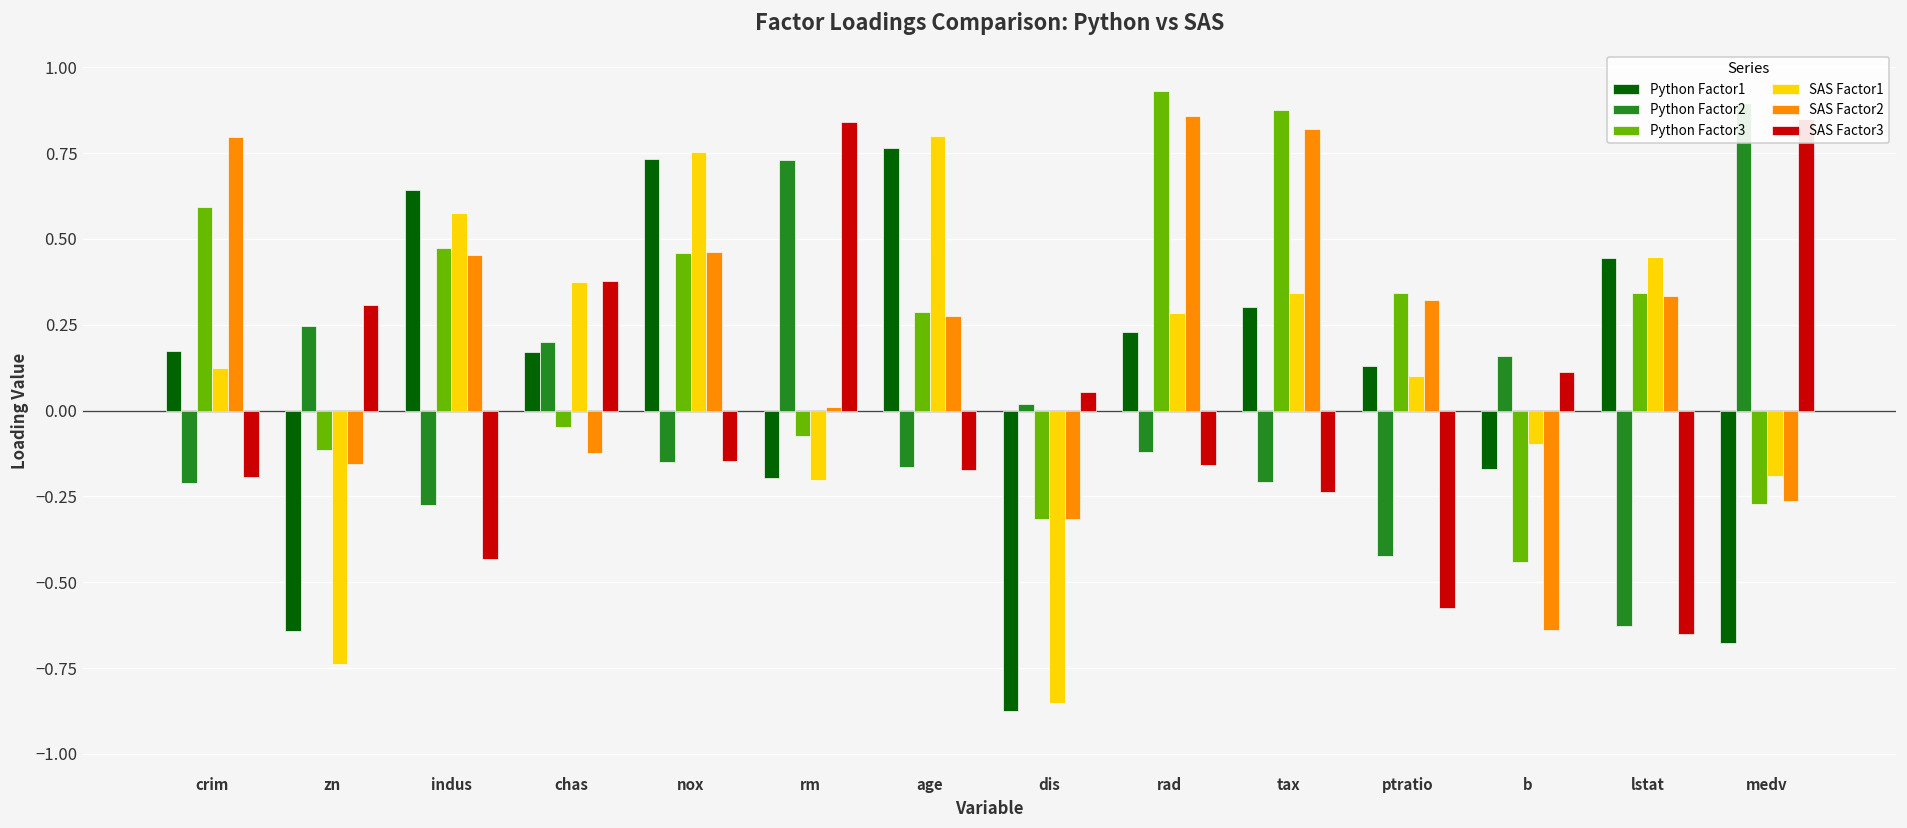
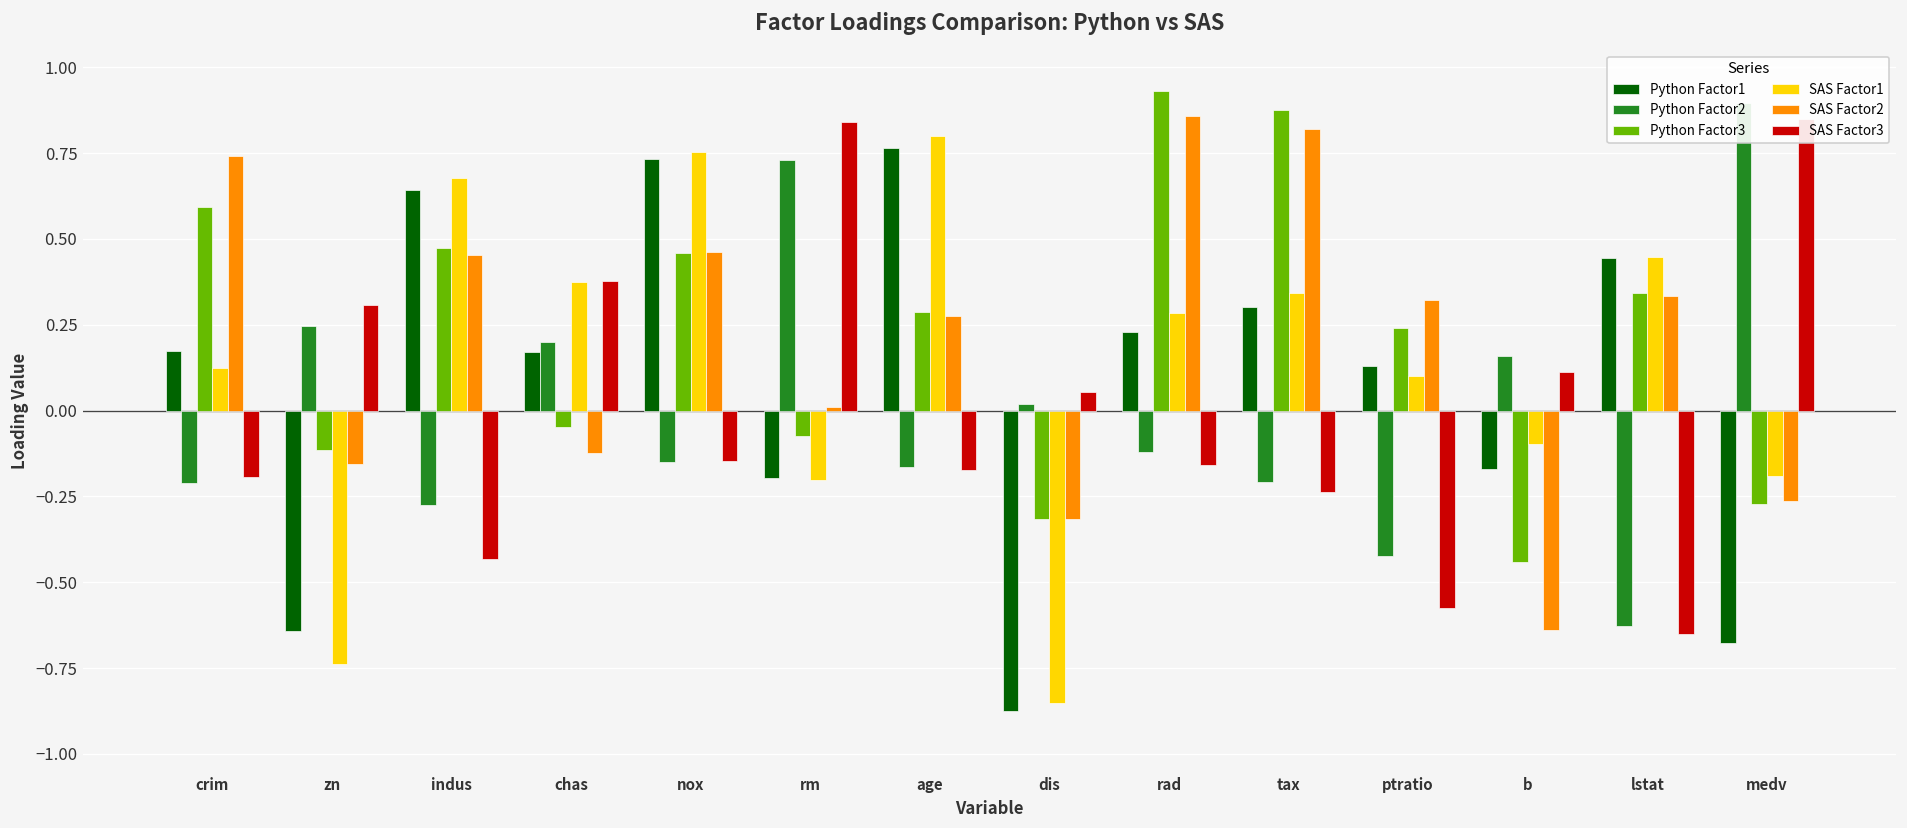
SAS Factor2, crim: 0.80 -> 0.74
SAS Factor1, indus: 0.57 -> 0.68
Python Factor3, ptratio: 0.34 -> 0.24
